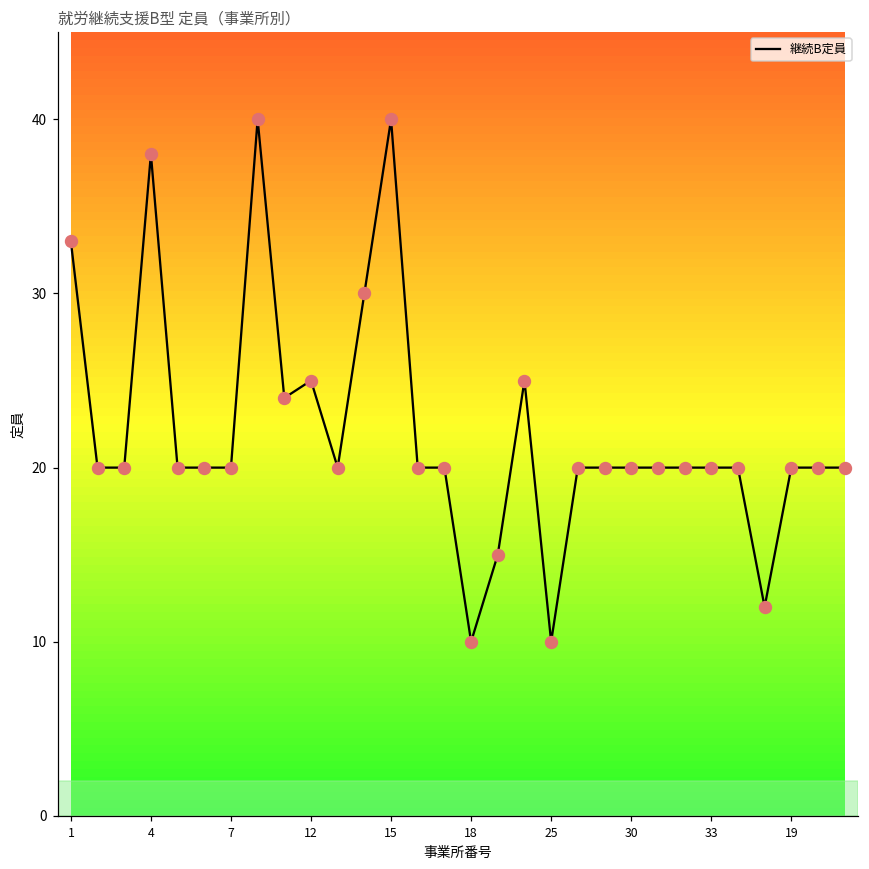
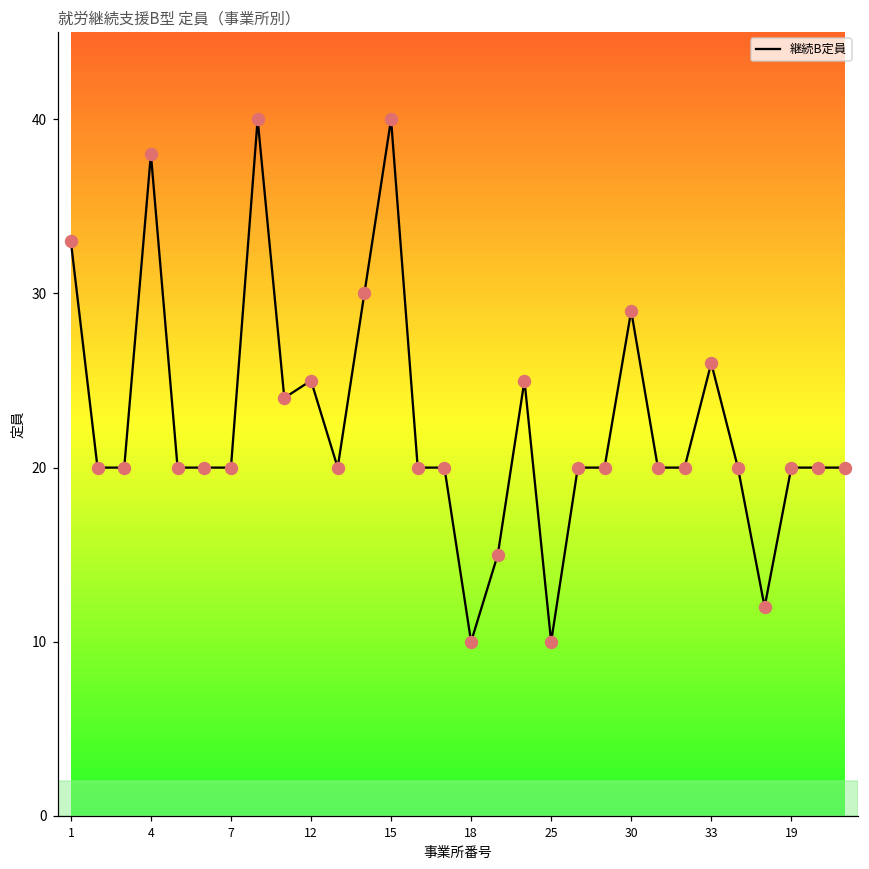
30: 20 -> 29
33: 20 -> 26
